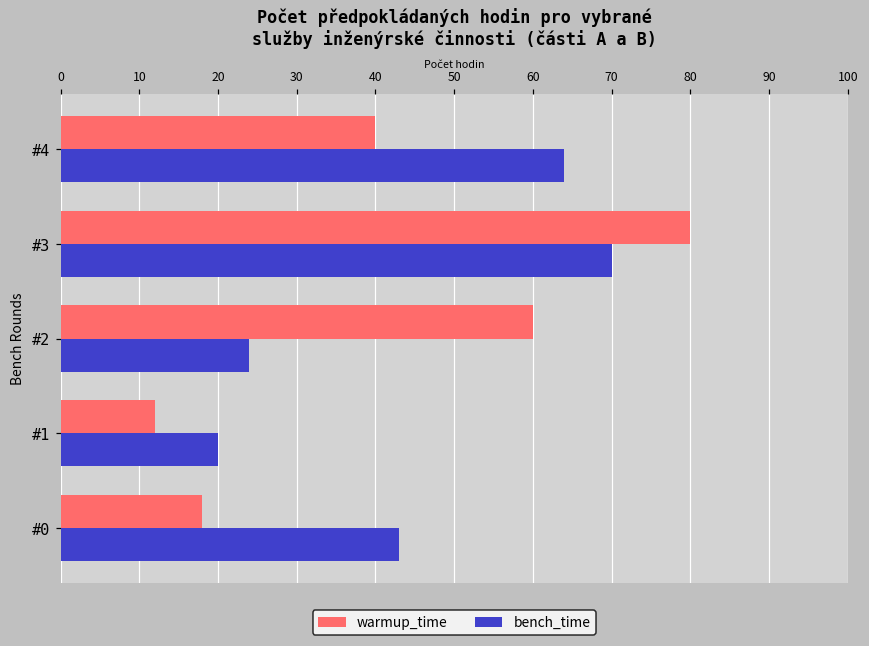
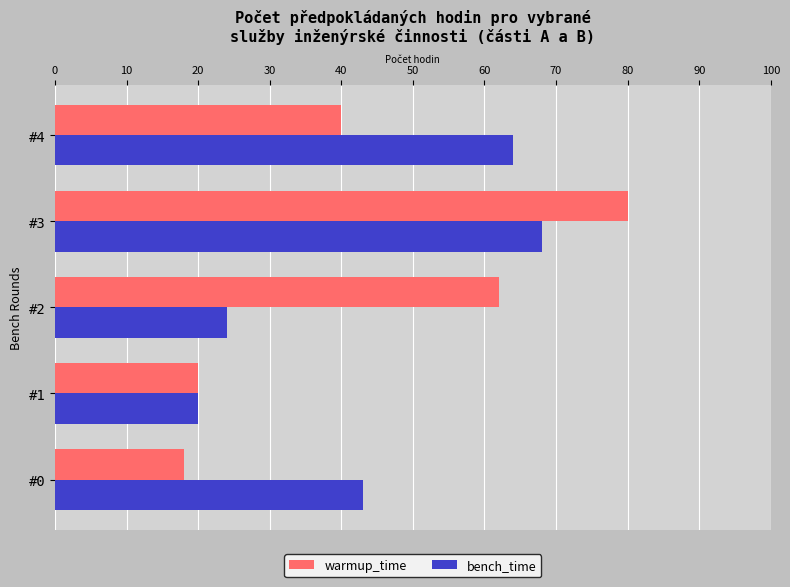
bench_time, #3: 70 -> 68
warmup_time, #2: 60 -> 62
warmup_time, #1: 12 -> 20
